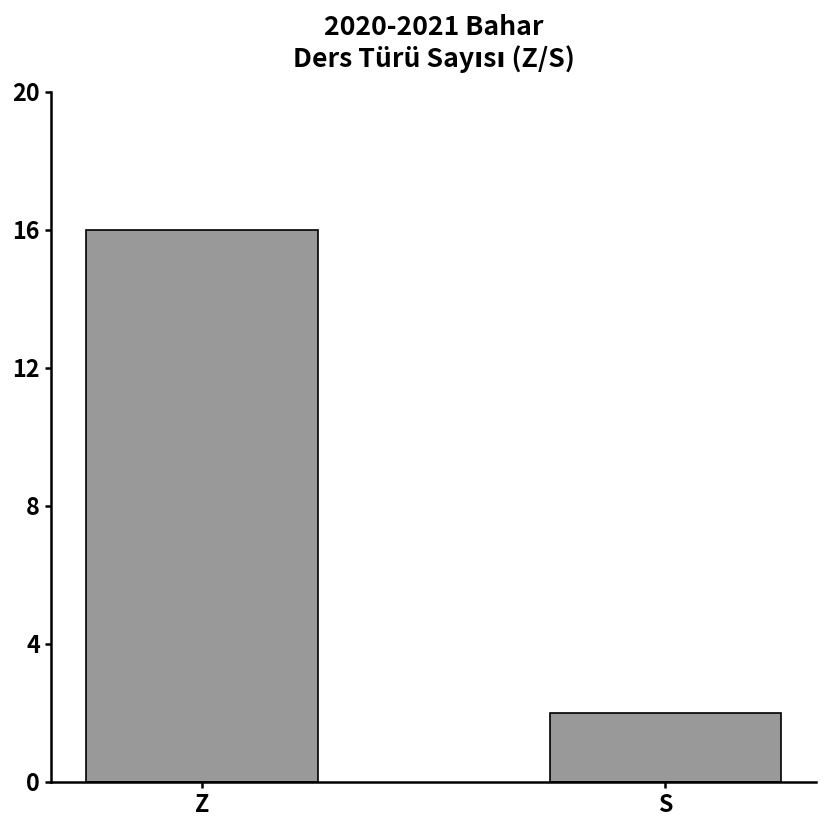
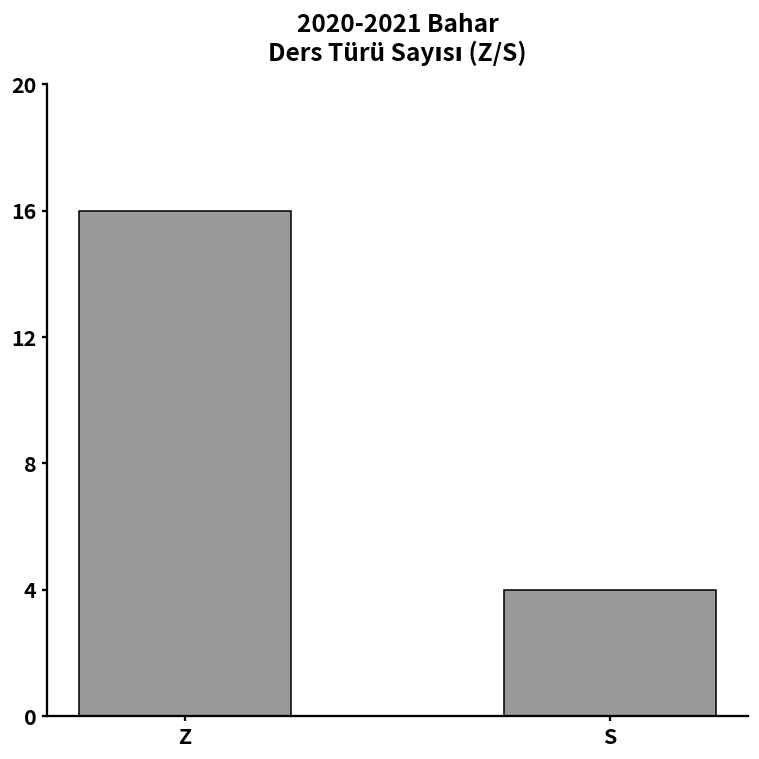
S: 2 -> 4
